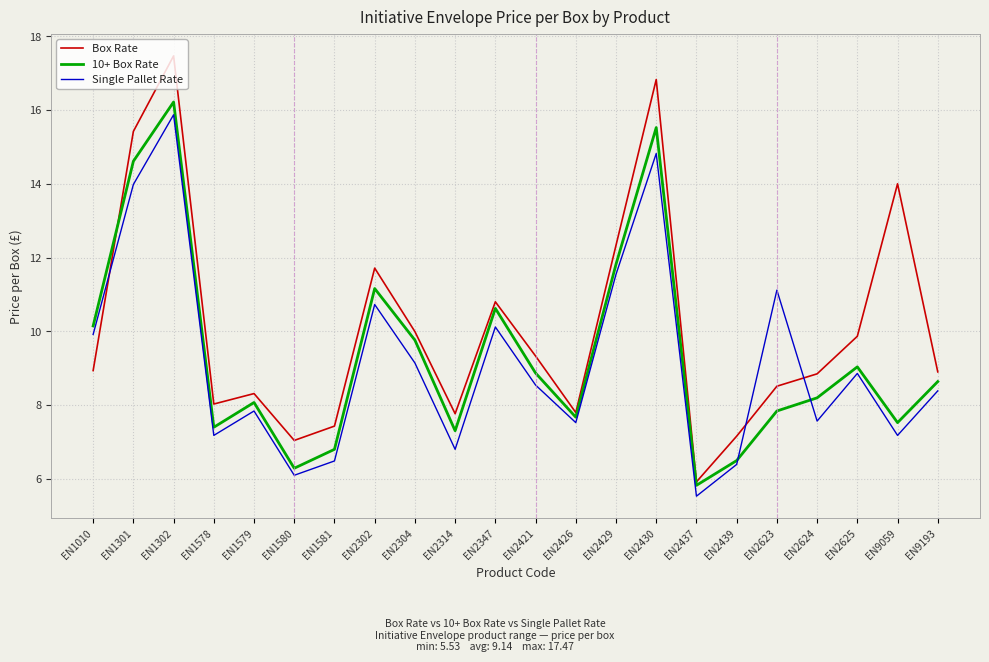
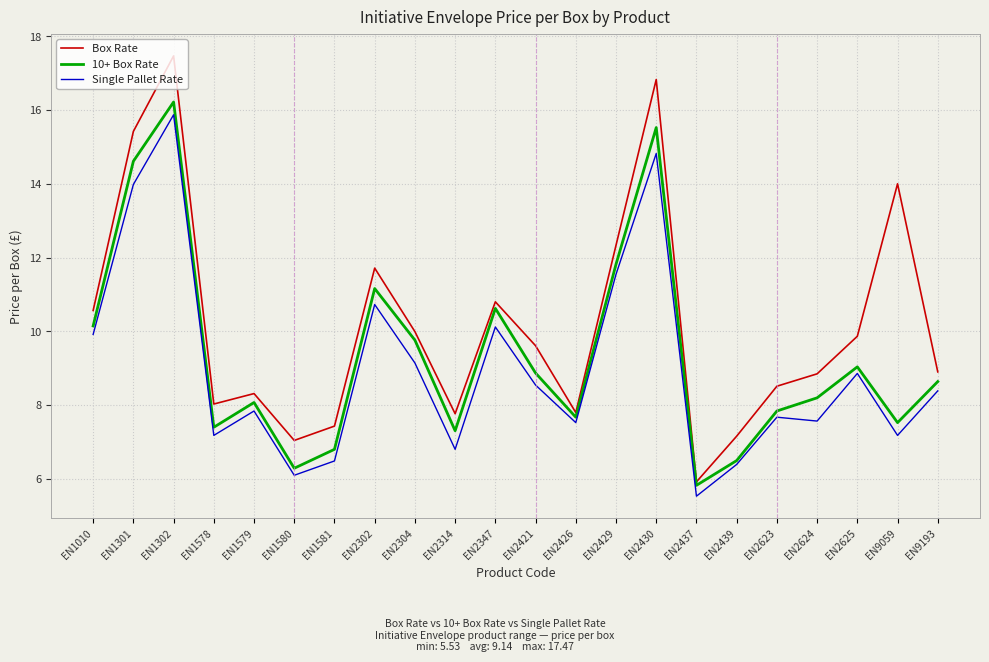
Box Rate, EN1010: 8.9 -> 10.6
Box Rate, EN2421: 9.3 -> 9.6
Single Pallet Rate, EN2623: 11.1 -> 7.7
